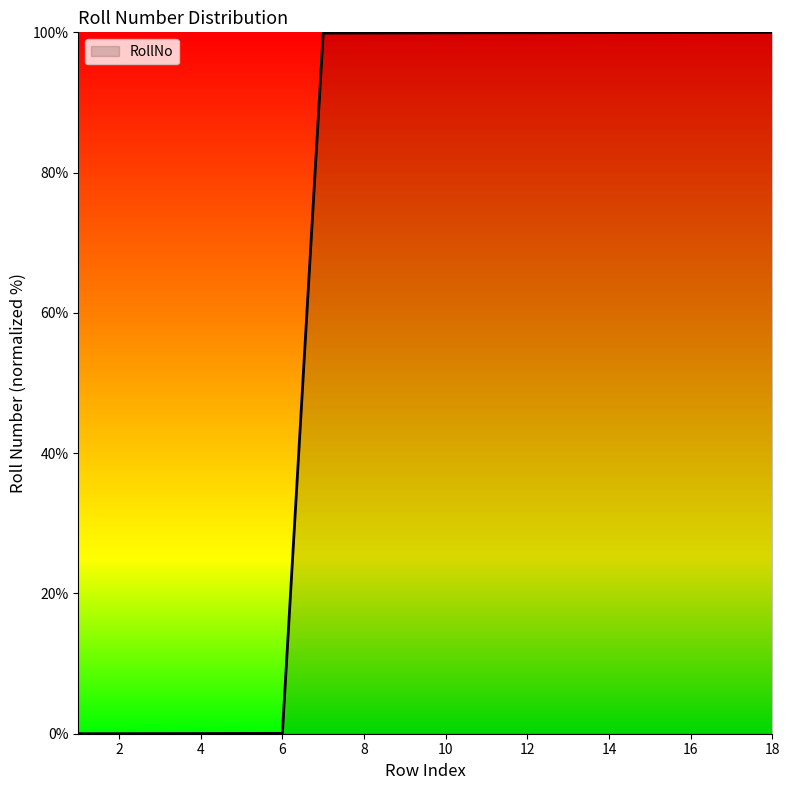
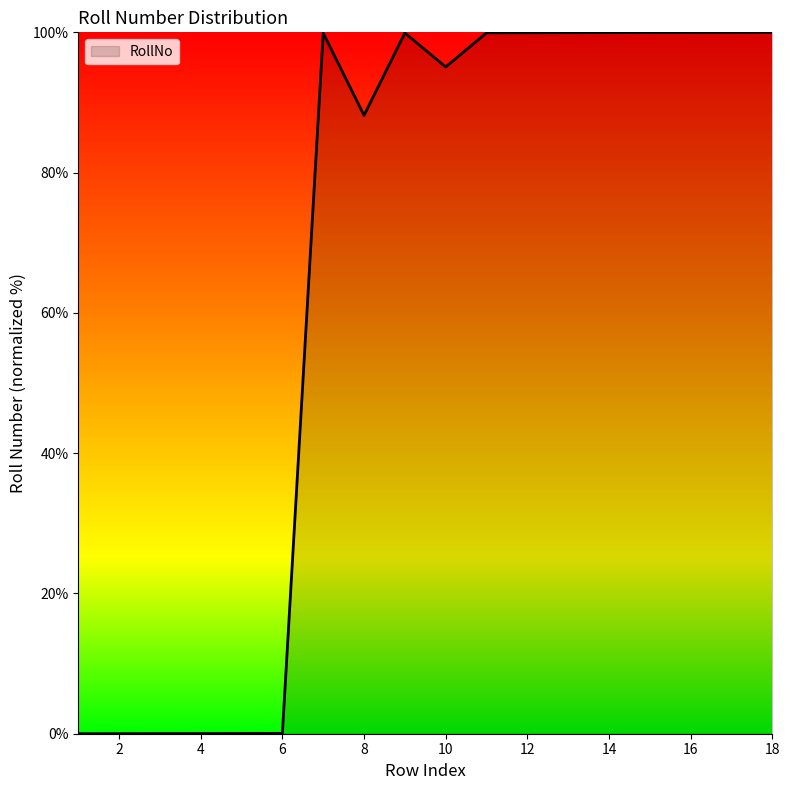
8: 100% -> 88%
10: 100% -> 95%
